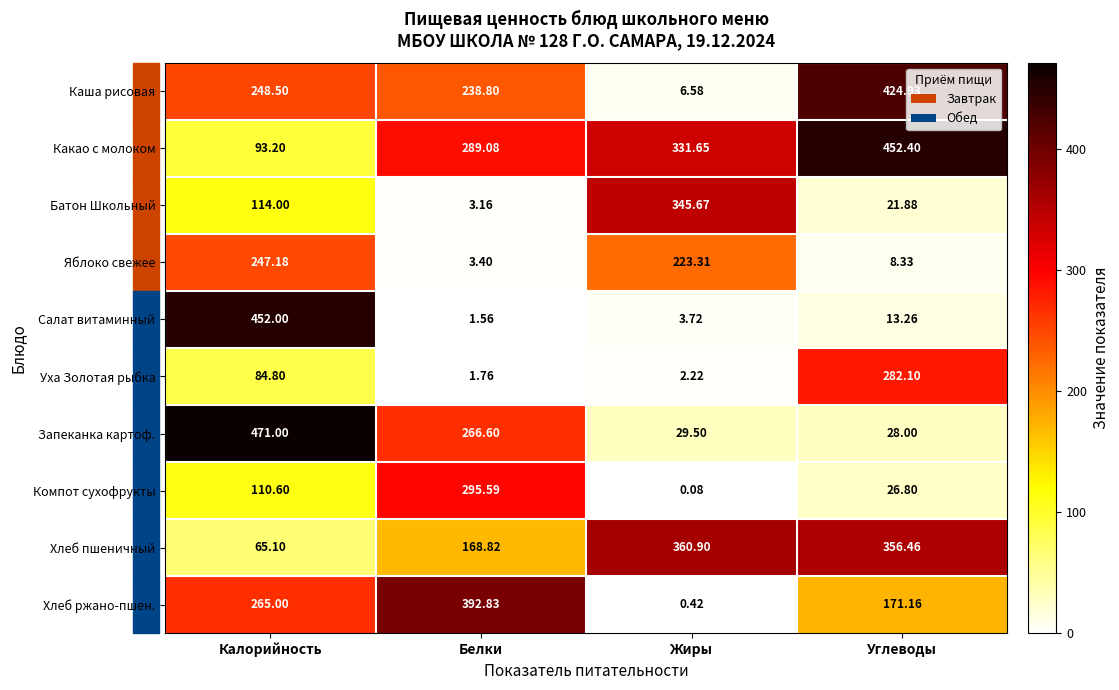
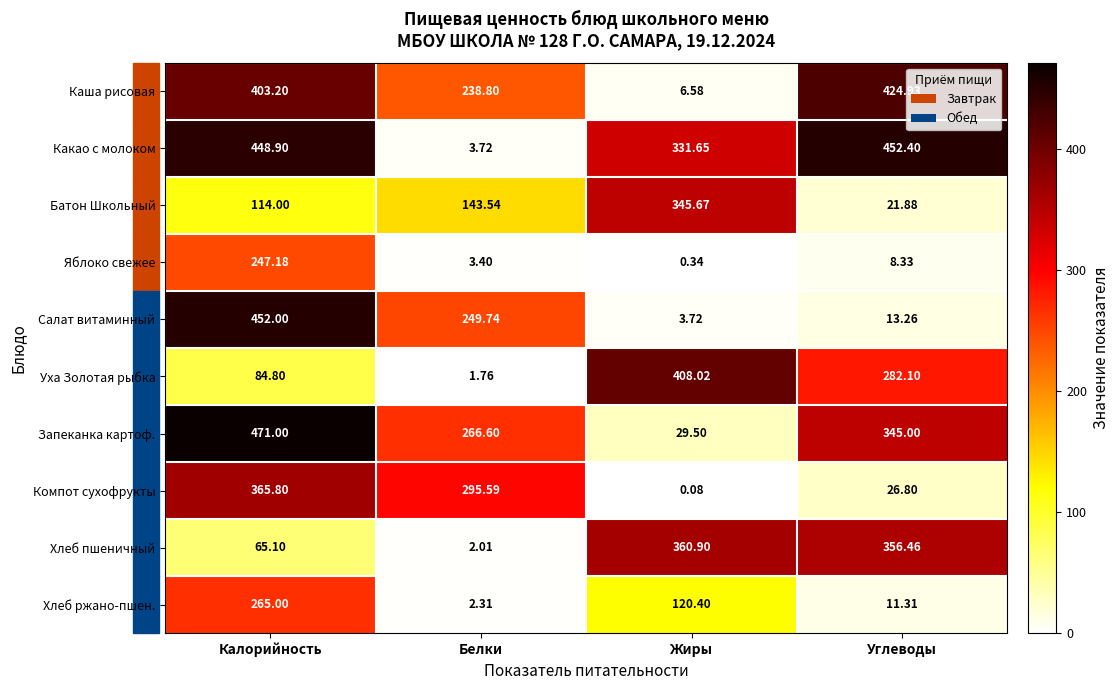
Каша рисовая, Калорийность: 248.50 -> 403.20
Какао с молоком, Калорийность: 93.20 -> 448.90
Какао с молоком, Белки: 289.08 -> 3.72
Батон Школьный, Белки: 3.16 -> 143.54
Яблоко свежее, Жиры: 223.31 -> 0.34
Салат витаминный, Белки: 1.56 -> 249.74
Уха Золотая рыбка, Жиры: 2.22 -> 408.02
Запеканка картоф., Углеводы: 28.00 -> 345.00
Компот сухофрукты, Калорийность: 110.60 -> 365.80
Хлеб пшеничный, Белки: 168.82 -> 2.01
Хлеб ржано-пшен., Белки: 392.83 -> 2.31
Хлеб ржано-пшен., Жиры: 0.42 -> 120.40
Хлеб ржано-пшен., Углеводы: 171.16 -> 11.31
